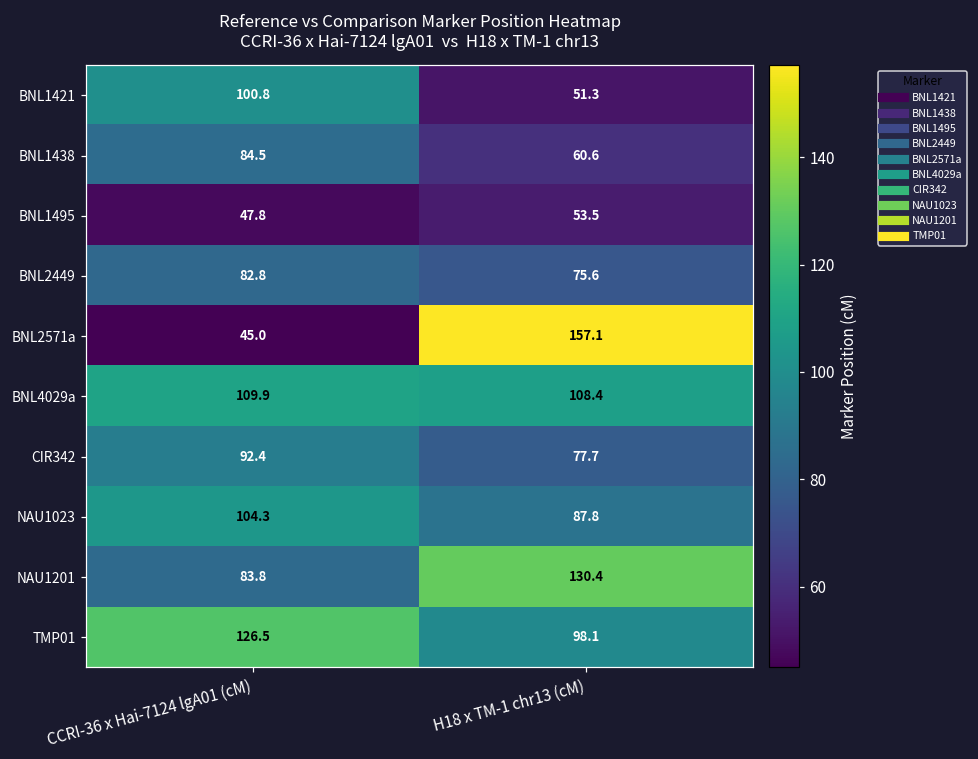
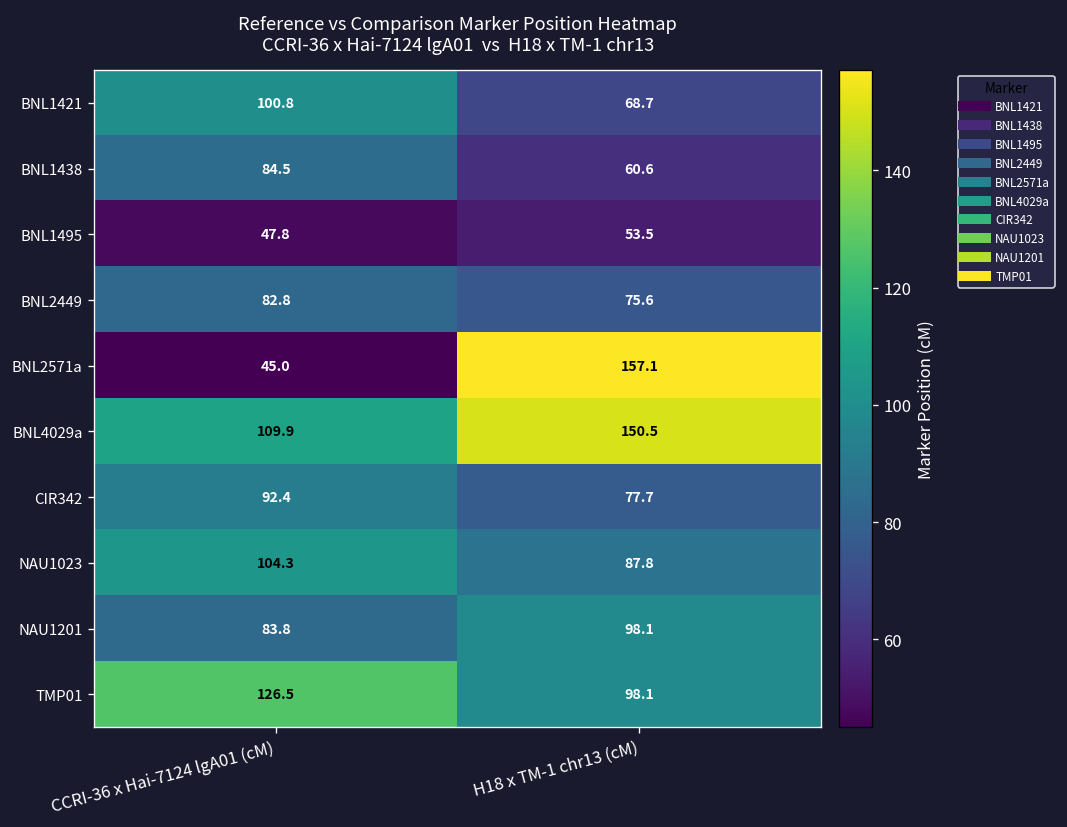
BNL1421, H18 x TM-1 chr13 (cM): 51.3 -> 68.7
BNL4029a, H18 x TM-1 chr13 (cM): 108.4 -> 150.5
NAU1201, H18 x TM-1 chr13 (cM): 130.4 -> 98.1
